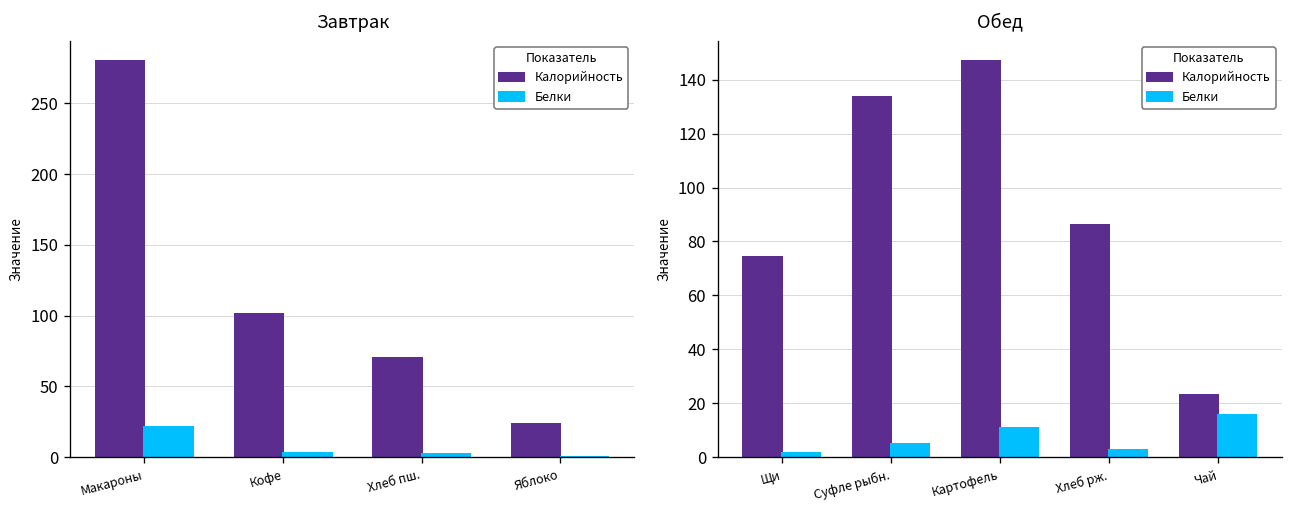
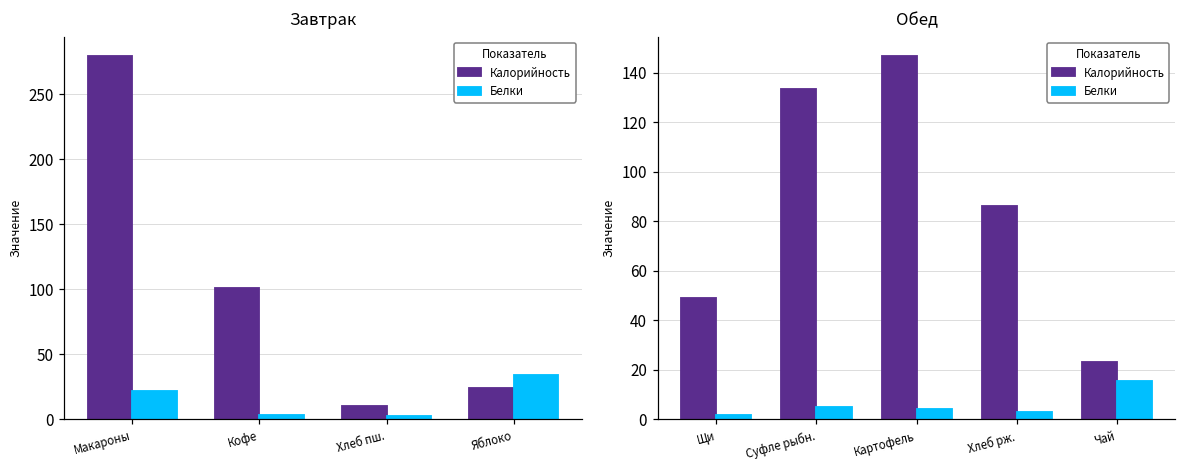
Завтрак, Калорийность, Хлеб пш.: 70 -> 10
Завтрак, Белки, Яблоко: 0 -> 34
Обед, Калорийность, Щи: 74 -> 49
Обед, Белки, Картофель: 11 -> 4
